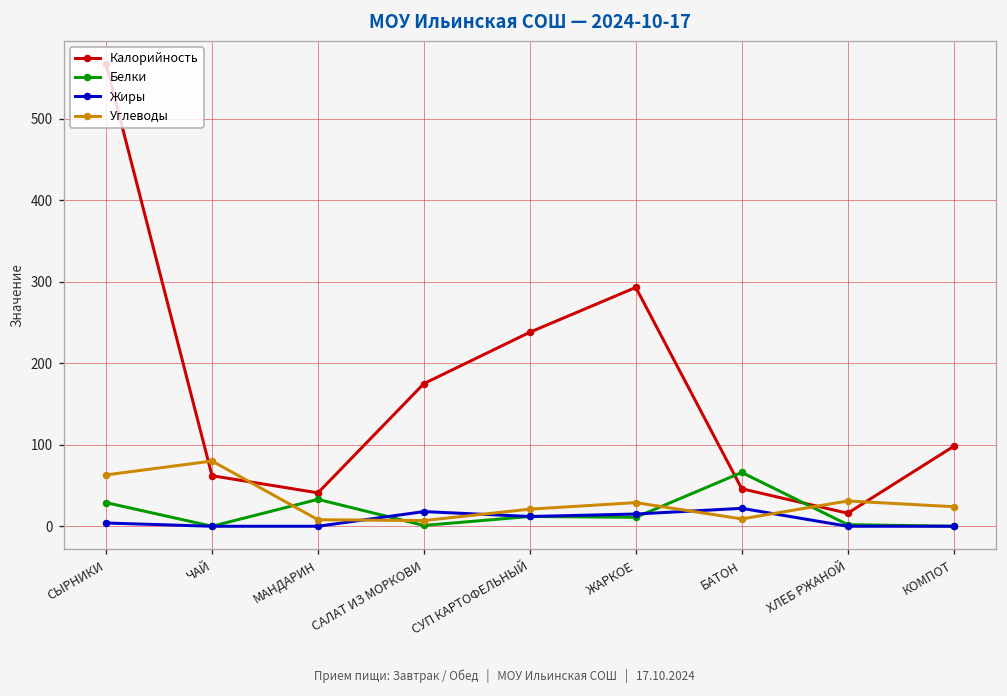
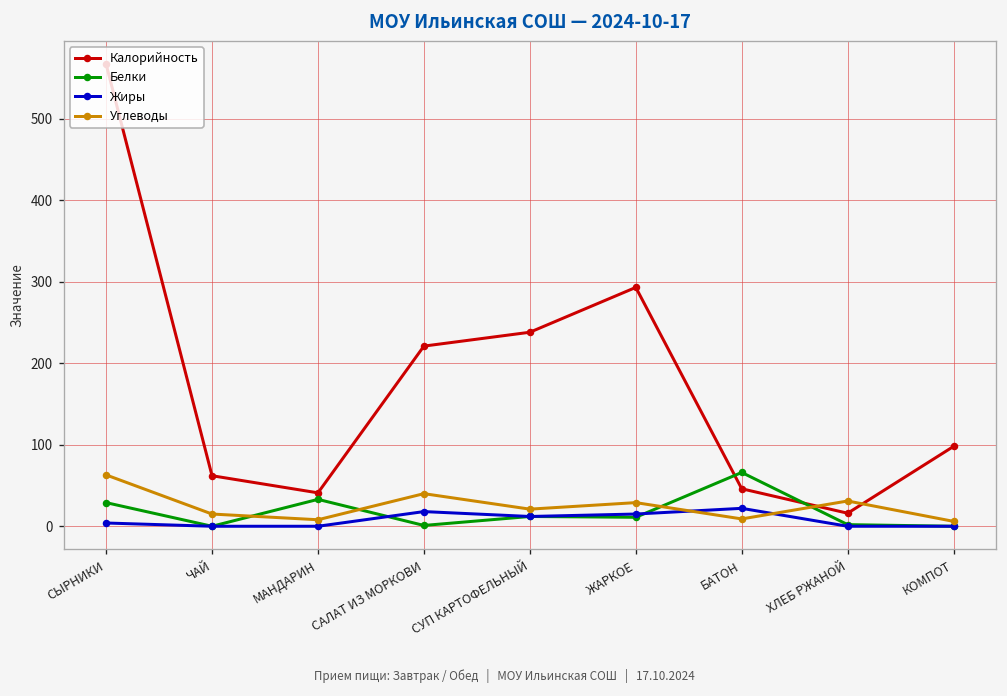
Углеводы, ЧАЙ: 80 -> 20
Калорийность, САЛАТ ИЗ МОРКОВИ: 180 -> 220
Углеводы, САЛАТ ИЗ МОРКОВИ: 10 -> 40
Углеводы, КОМПОТ: 20 -> 10
